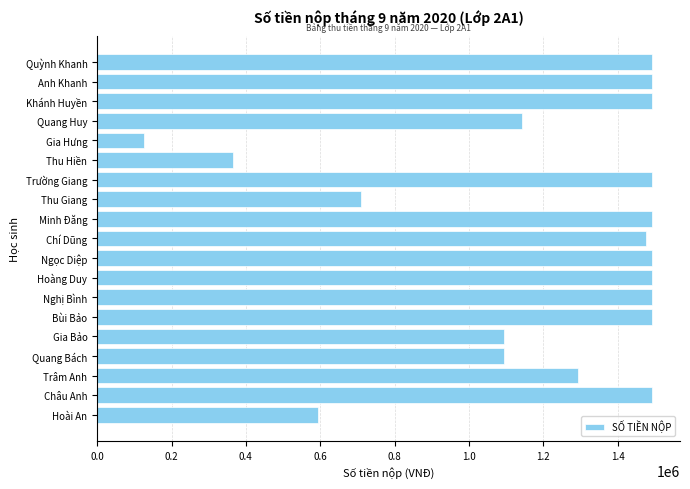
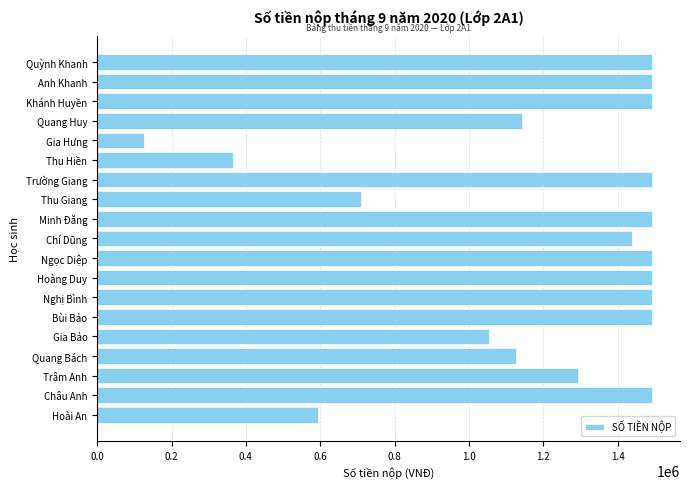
Chí Dũng: 1480000 -> 1440000
Gia Bảo: 1090000 -> 1060000
Quang Bách: 1090000 -> 1130000
